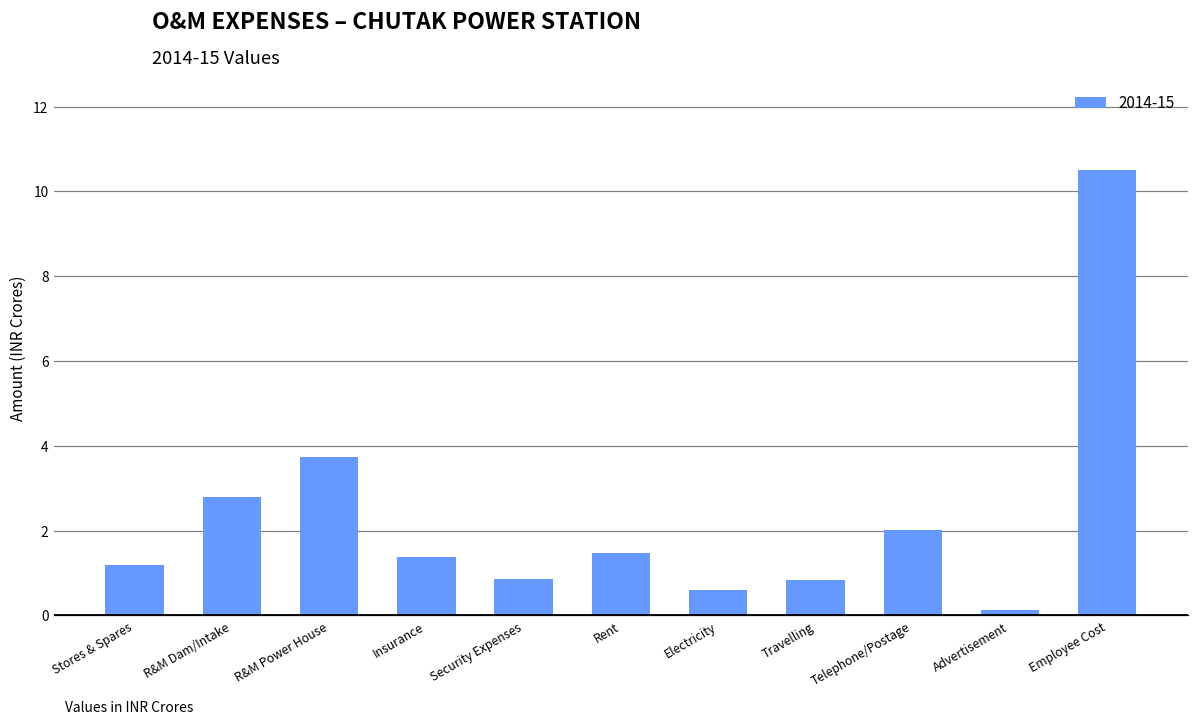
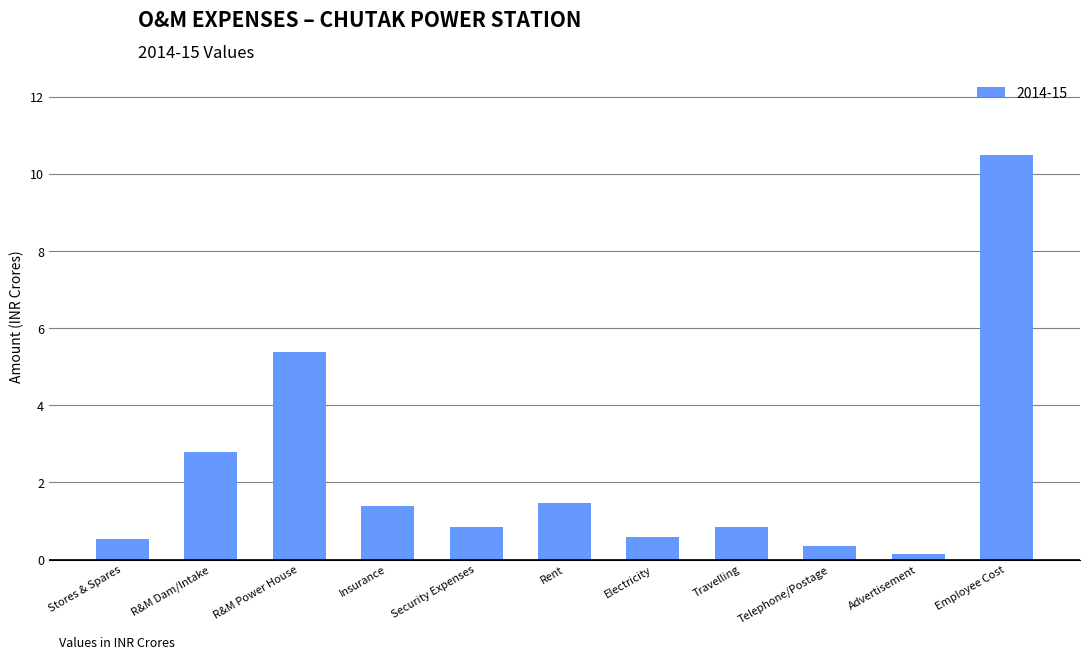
Stores & Spares: 1.2 -> 0.5
R&M Power House: 3.7 -> 5.4
Telephone/Postage: 2.0 -> 0.4
